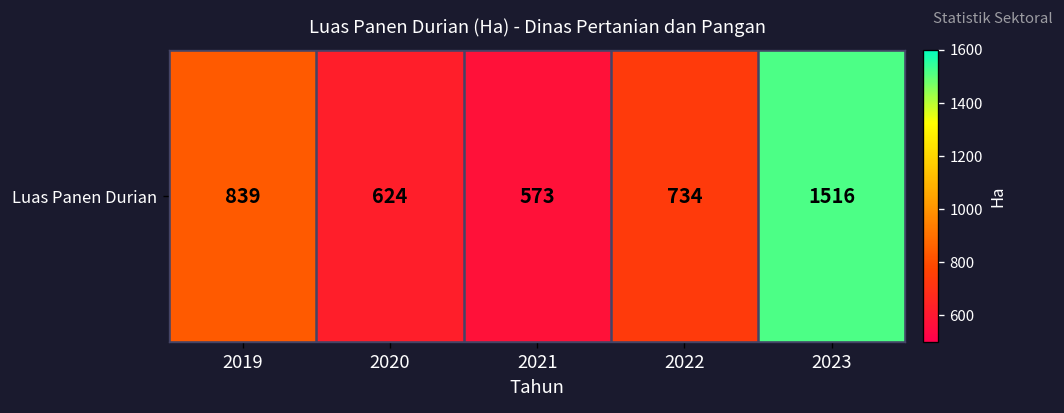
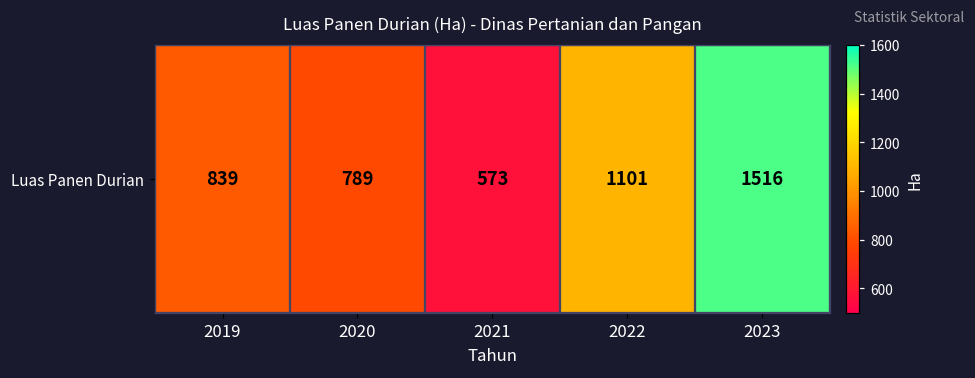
Luas Panen Durian, 2020: 624 -> 789
Luas Panen Durian, 2022: 734 -> 1101
